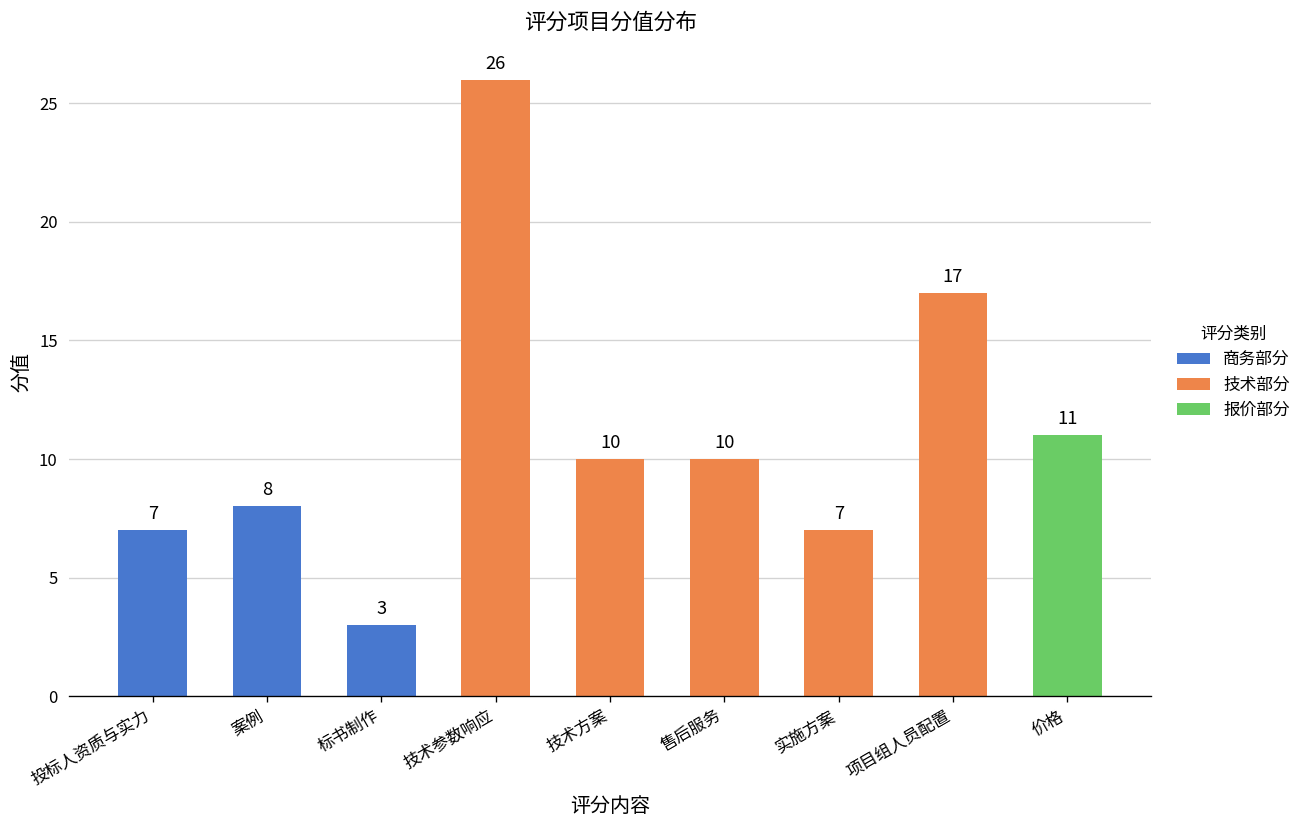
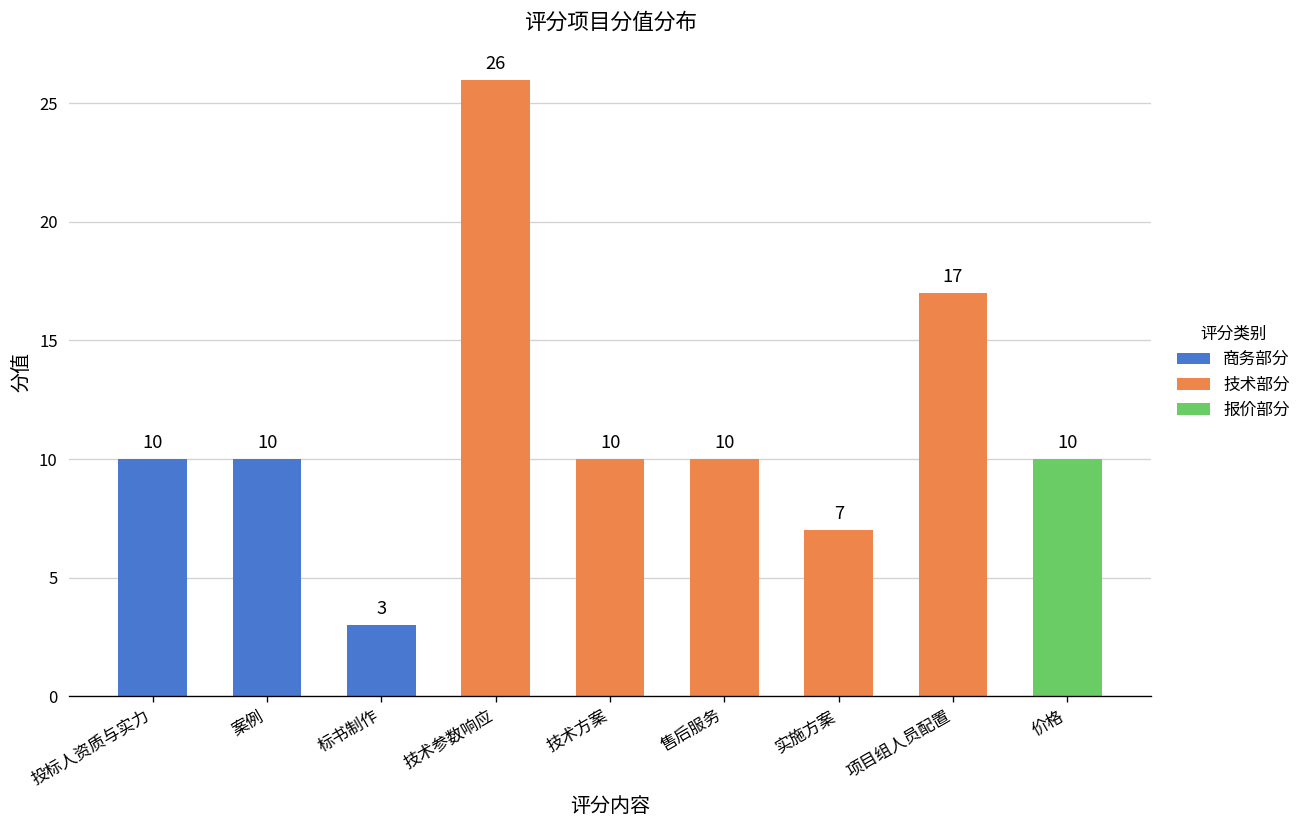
投标人资质与实力: 7 -> 10
案例: 8 -> 10
价格: 11 -> 10
